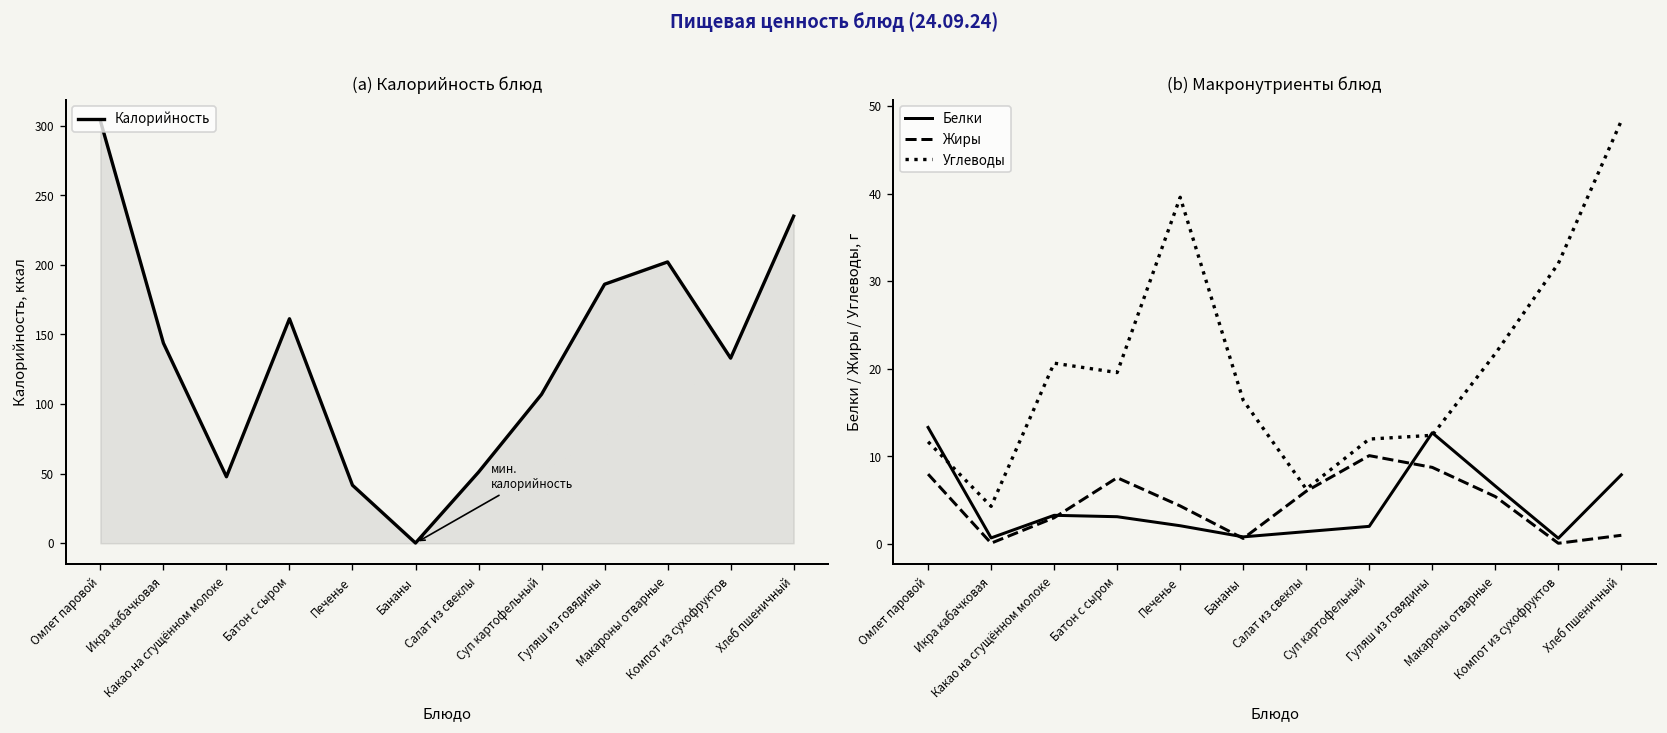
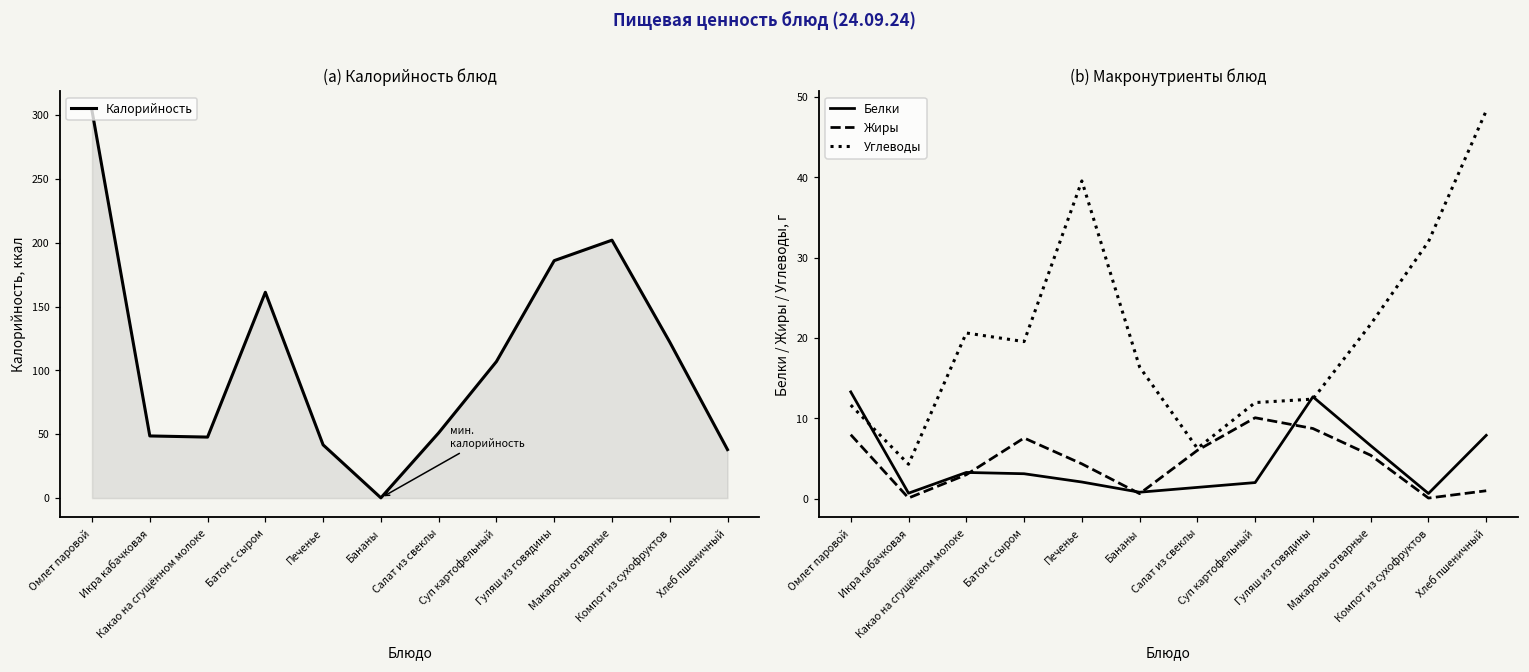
(a) Калорийность блюд, Икра кабачковая: 144 -> 49
(a) Калорийность блюд, Компот из сухофруктов: 133 -> 122
(a) Калорийность блюд, Хлеб пшеничный: 235 -> 38
